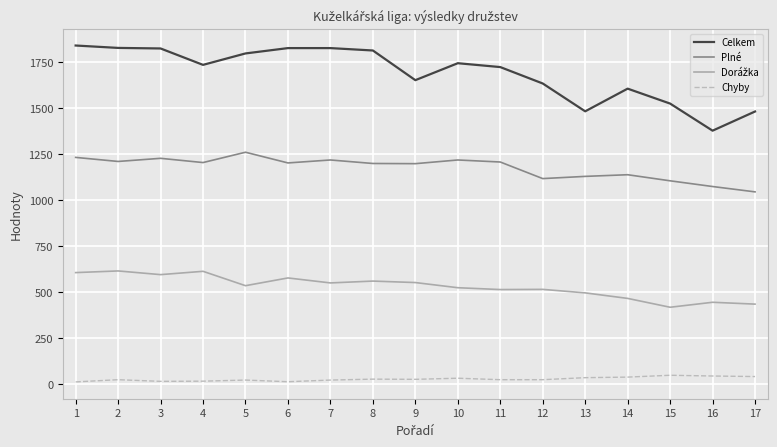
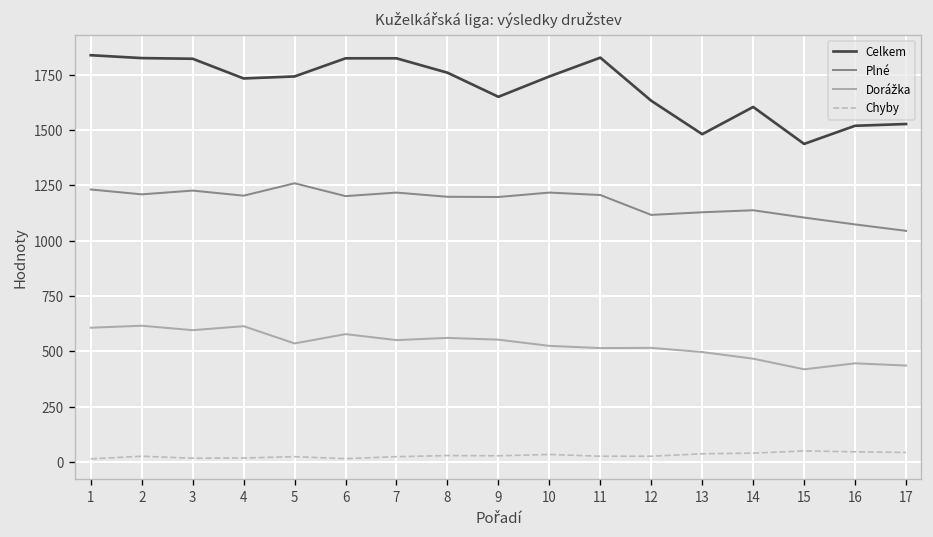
Celkem, 5: 1800 -> 1740
Celkem, 8: 1810 -> 1760
Celkem, 11: 1720 -> 1830
Celkem, 15: 1520 -> 1440
Celkem, 16: 1380 -> 1520
Celkem, 17: 1480 -> 1530
